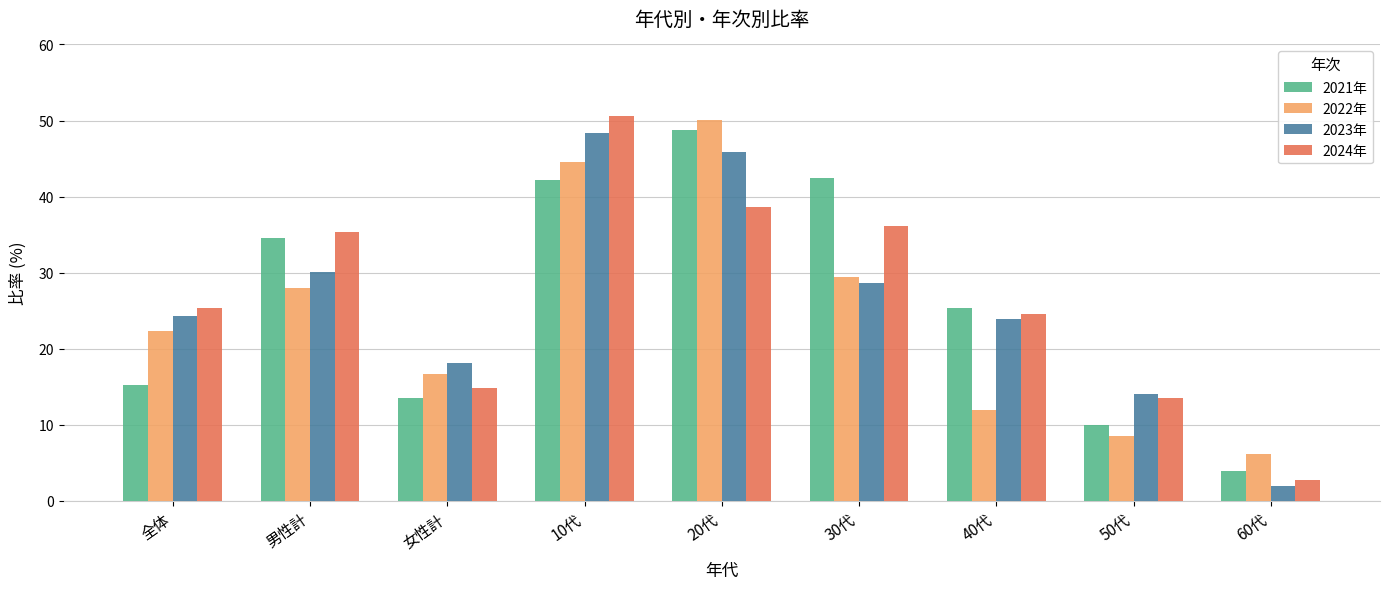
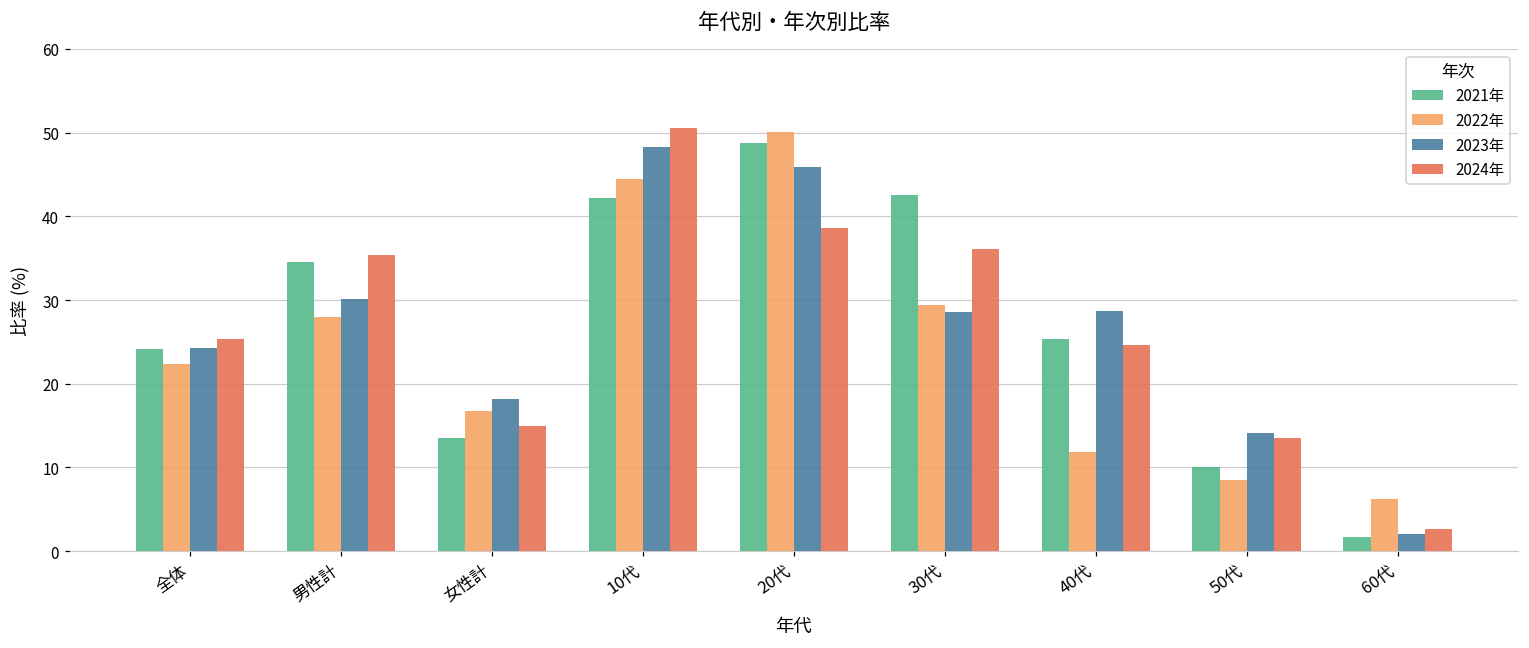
2021年, 全体: 15 -> 24
2023年, 40代: 24 -> 29
2021年, 60代: 4 -> 2
